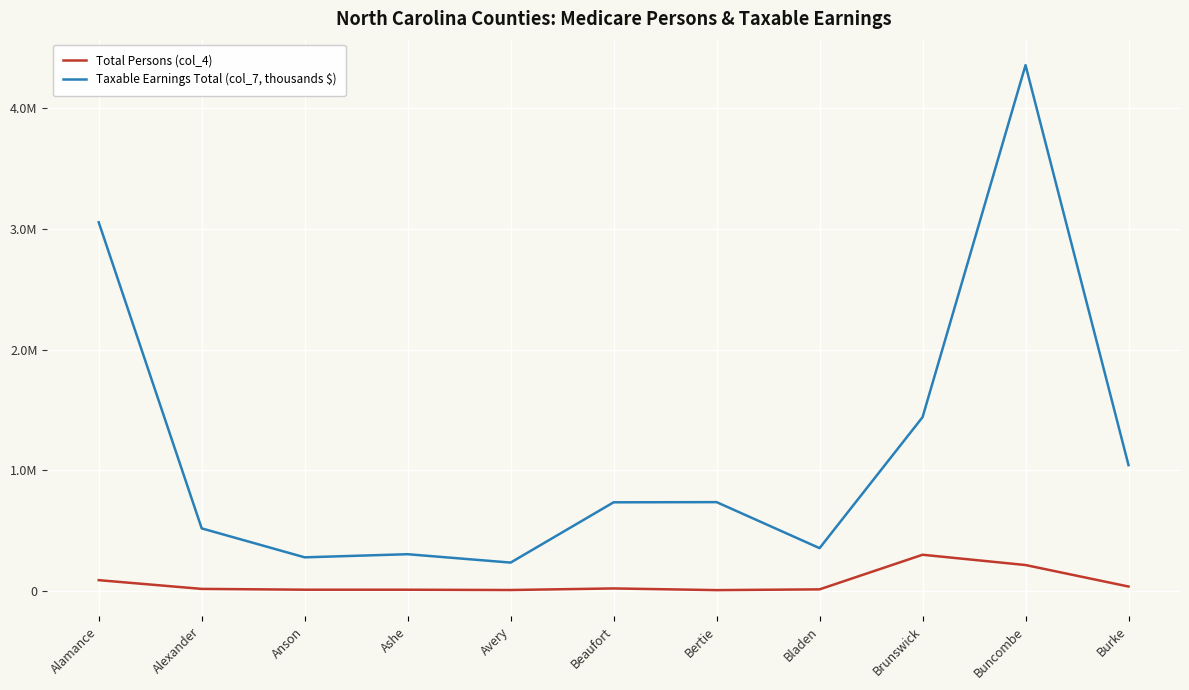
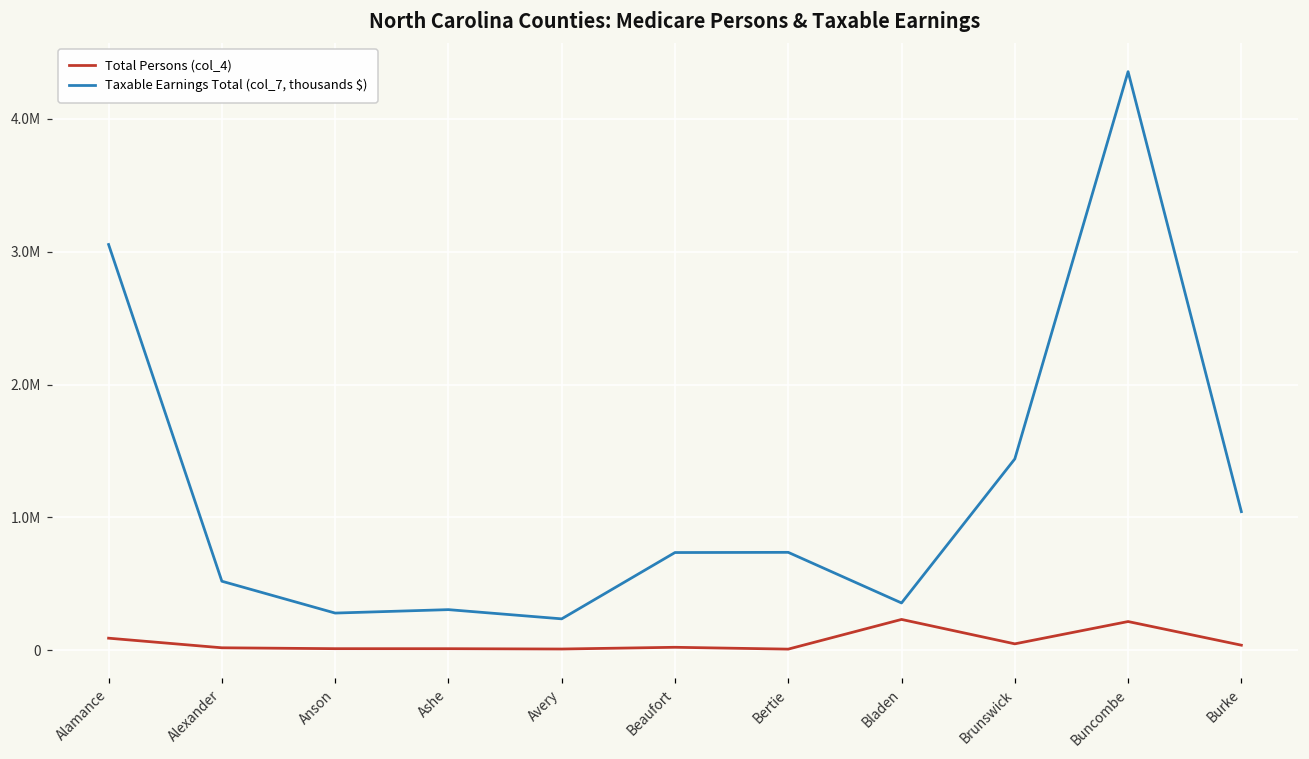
Total Persons (col_4), Bladen: 10000 -> 230000
Total Persons (col_4), Brunswick: 300000 -> 50000
